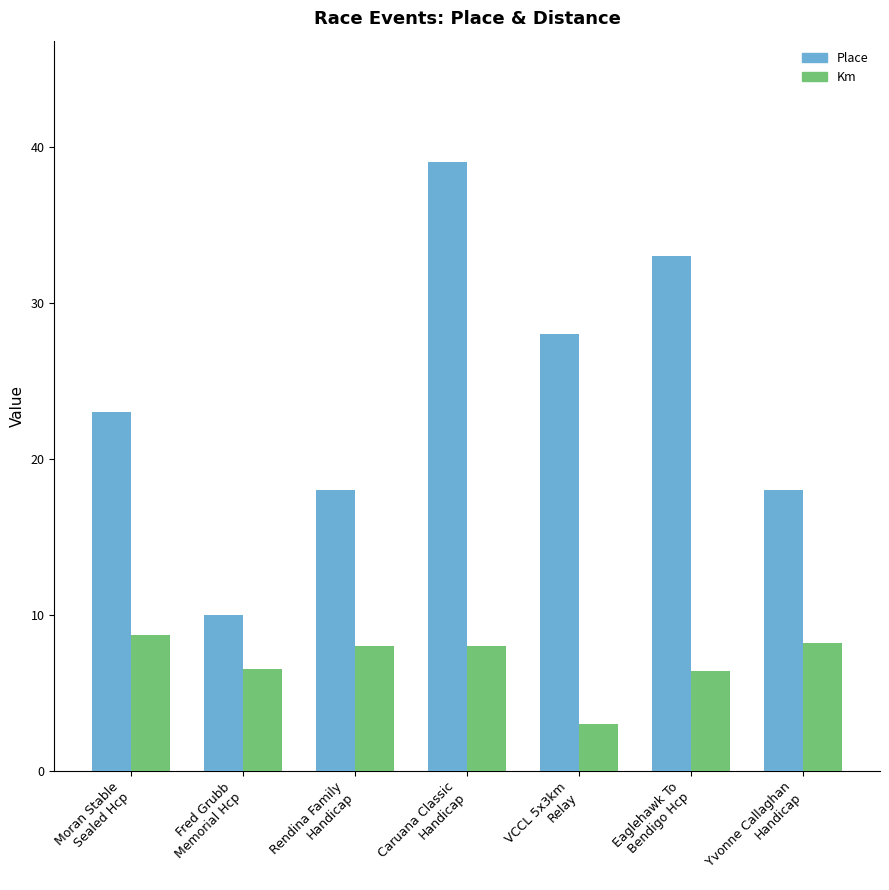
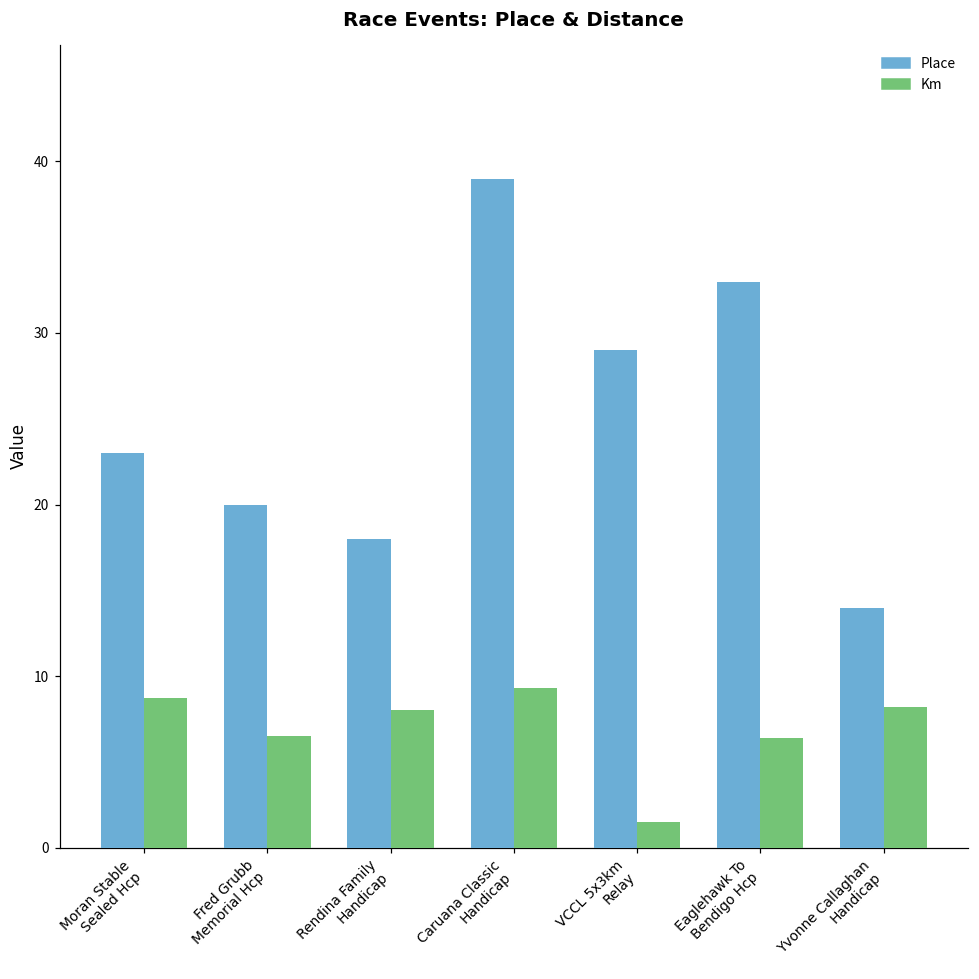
Place, Fred Grubb Memorial Hcp: 10 -> 20
Km, Caruana Classic Handicap: 8.0 -> 9.3
Place, VCCL 5x3km Relay: 28 -> 29
Km, VCCL 5x3km Relay: 3.0 -> 1.5
Place, Yvonne Callaghan Handicap: 18 -> 14
